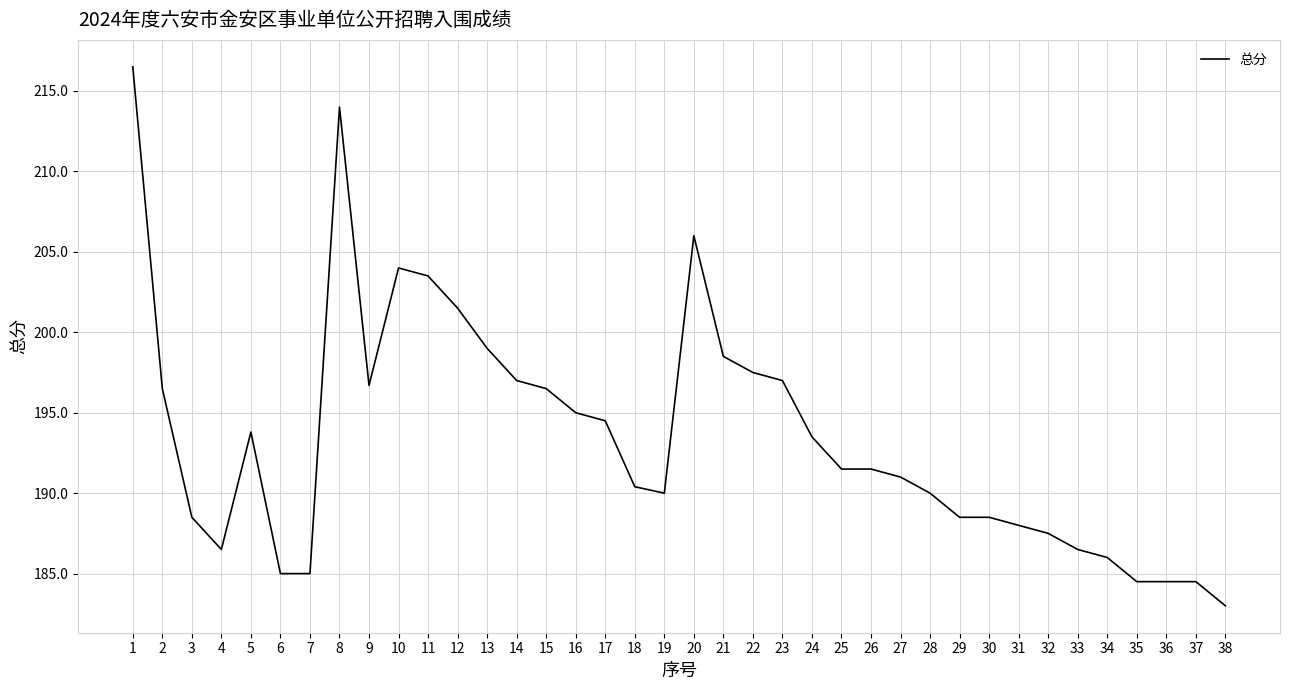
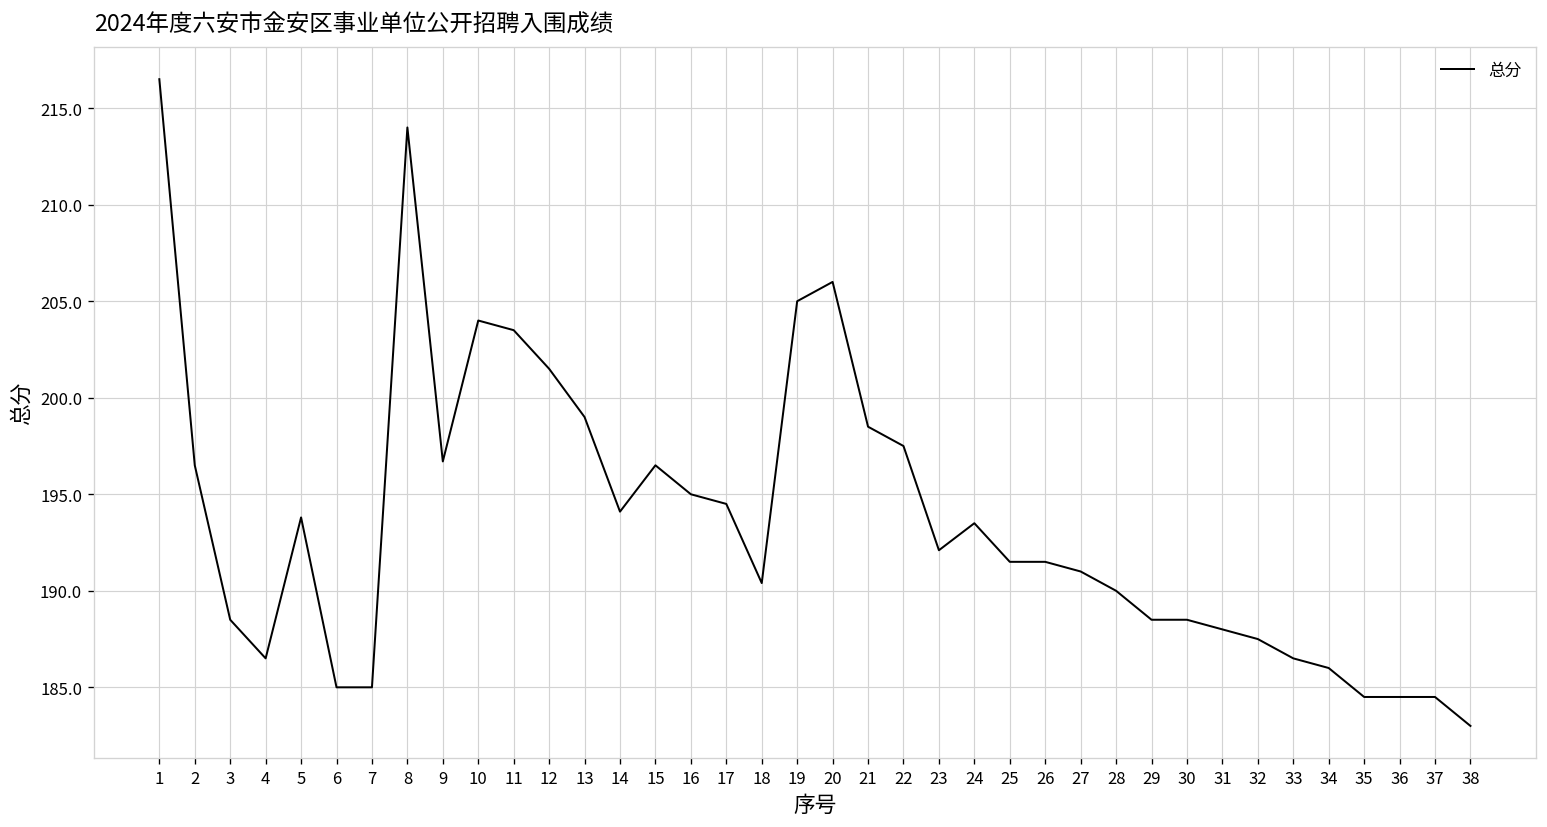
14: 197.0 -> 194.1
19: 190 -> 205
23: 197.0 -> 192.1
